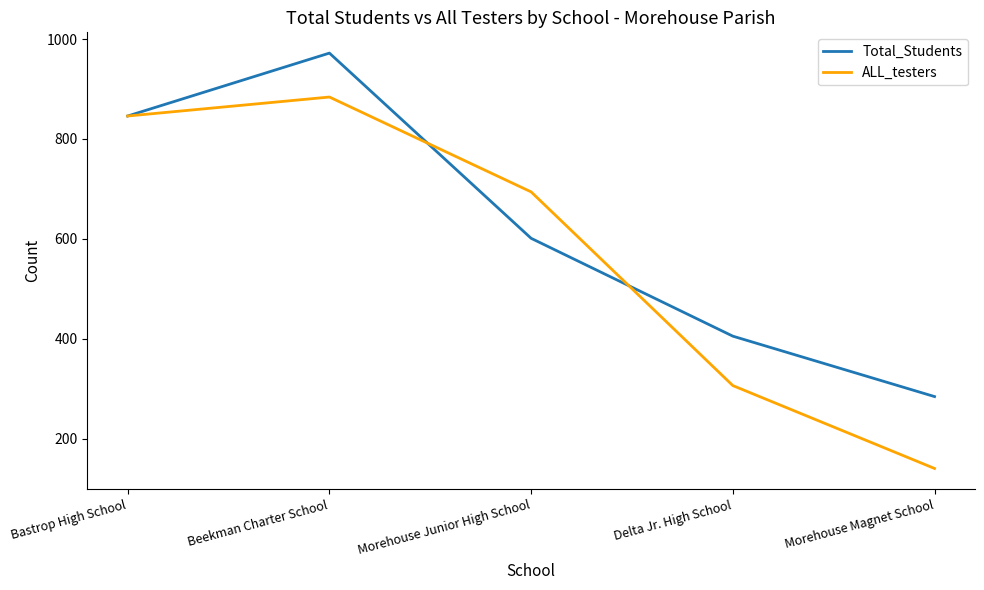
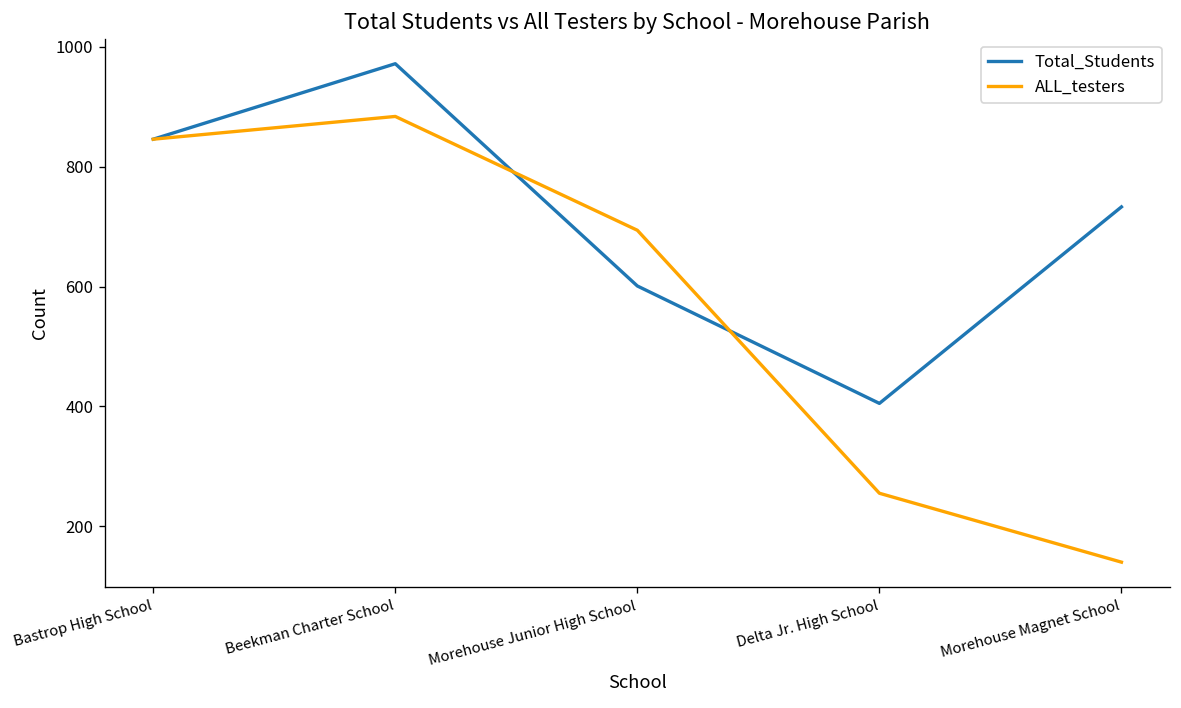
ALL_testers, Delta Jr. High School: 310 -> 260
Total_Students, Morehouse Magnet School: 280 -> 730
